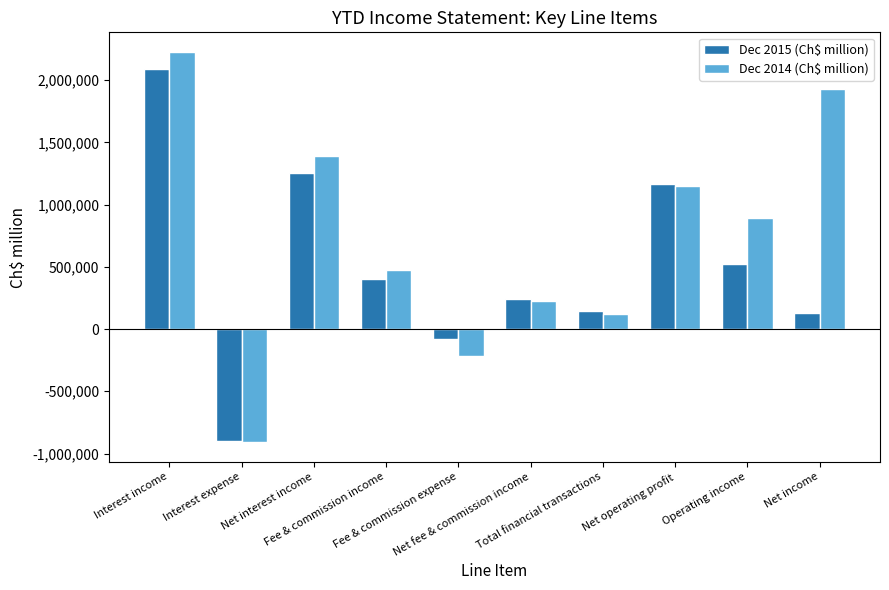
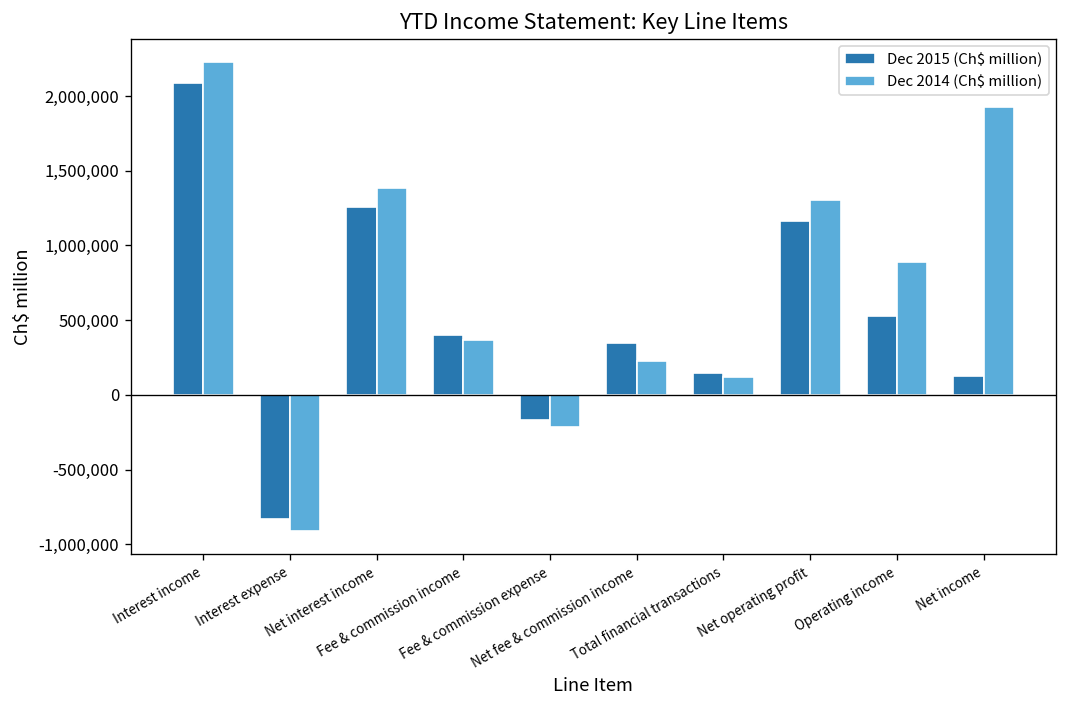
Dec 2015 (Ch$ million), Interest expense: -900,000 -> -830,000
Dec 2014 (Ch$ million), Fee & commission income: 470,000 -> 370,000
Dec 2015 (Ch$ million), Fee & commission expense: -80,000 -> -170,000
Dec 2015 (Ch$ million), Net fee & commission income: 240,000 -> 340,000
Dec 2014 (Ch$ million), Net operating profit: 1,150,000 -> 1,310,000
